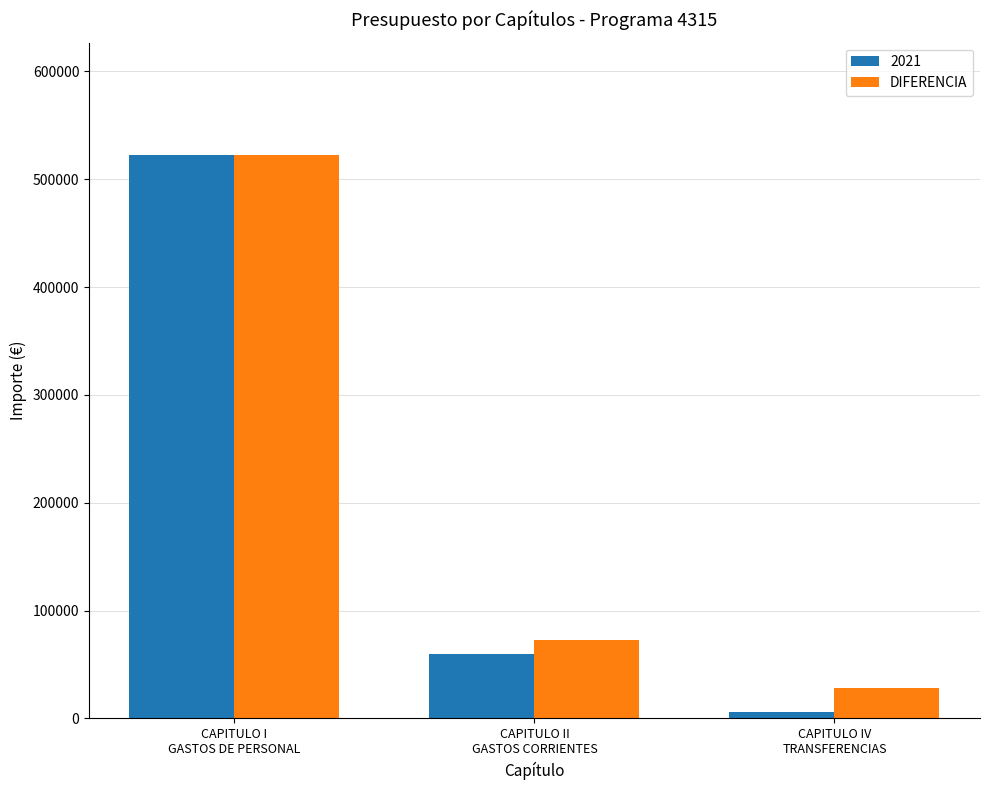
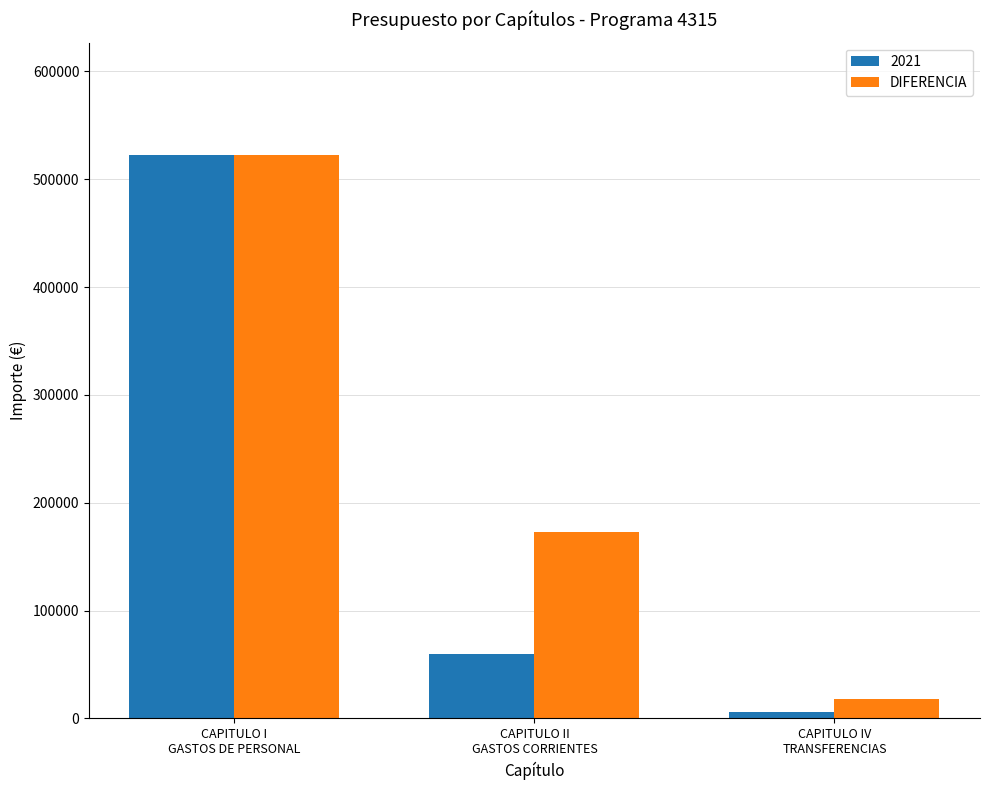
DIFERENCIA, CAPITULO II GASTOS CORRIENTES: 72000 -> 173000
DIFERENCIA, CAPITULO IV TRANSFERENCIAS: 28000 -> 18000
